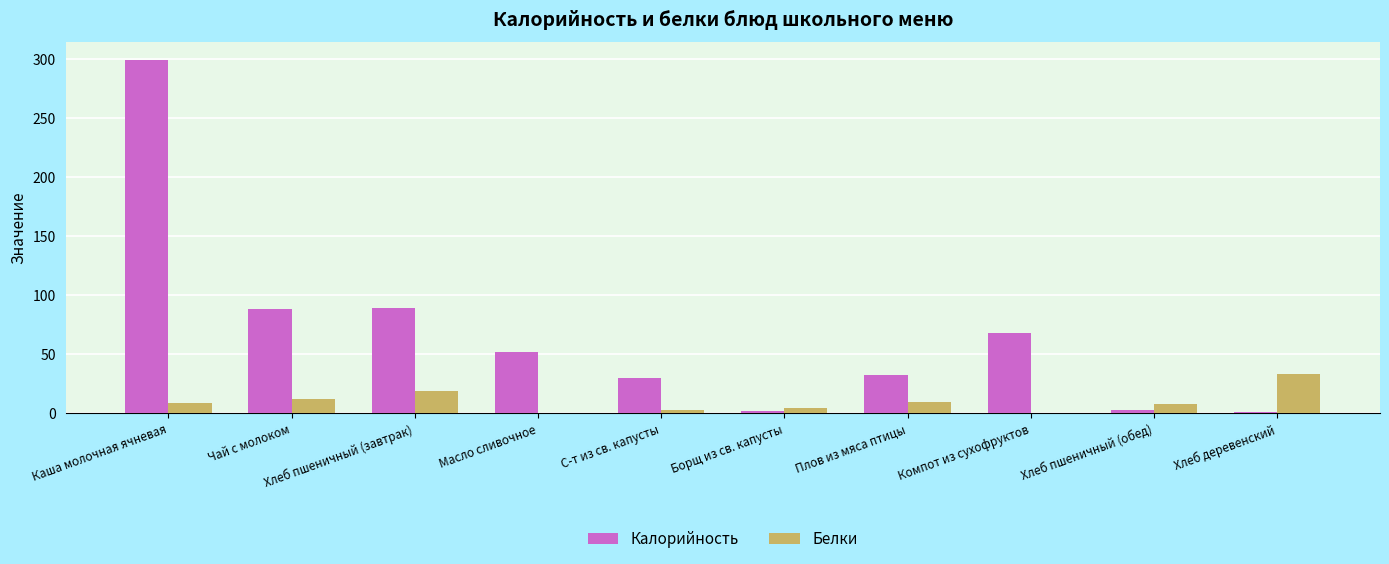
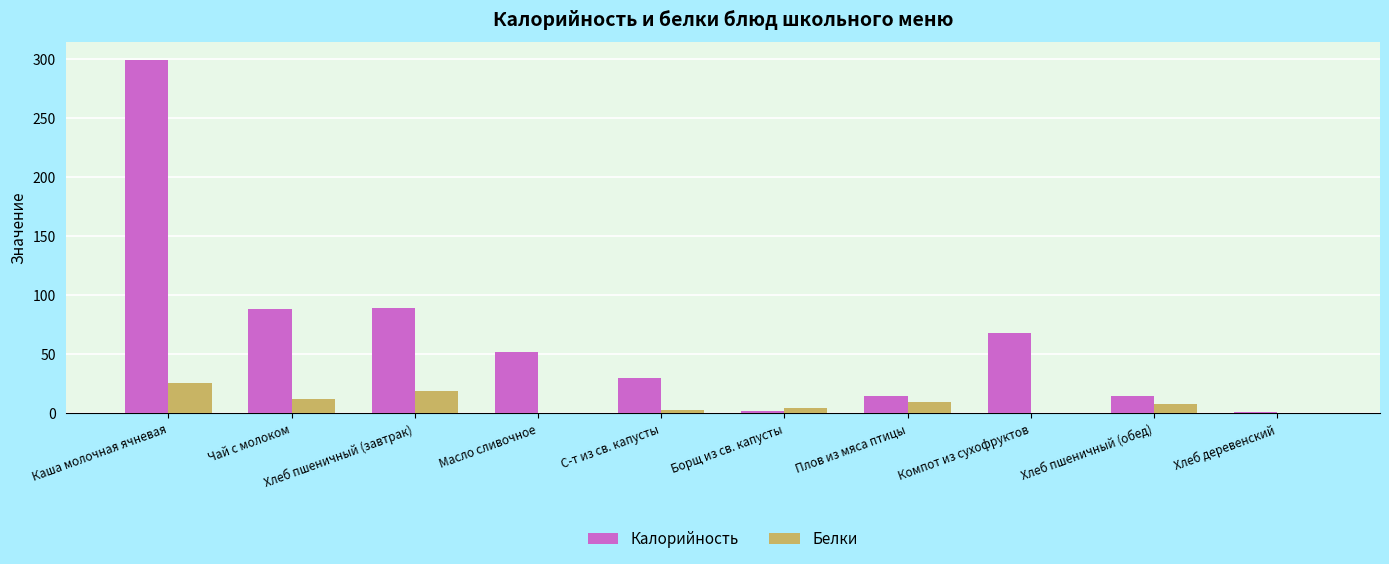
Белки, Каша молочная ячневая: 9 -> 26
Калорийность, Плов из мяса птицы: 33 -> 15
Калорийность, Хлеб пшеничный (обед): 3 -> 15
Белки, Хлеб деревенский: 33 -> 0
